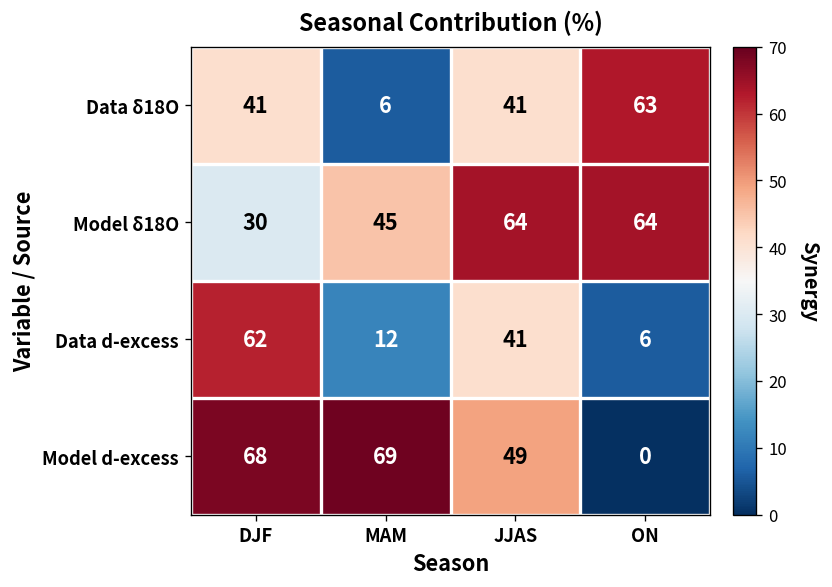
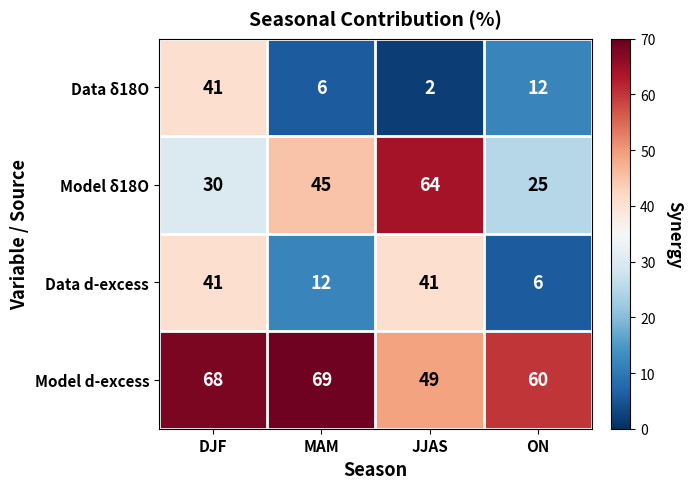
Data δ18O, JJAS: 41 -> 2
Data δ18O, ON: 63 -> 12
Model δ18O, ON: 64 -> 25
Data d-excess, DJF: 62 -> 41
Model d-excess, ON: 0 -> 60
